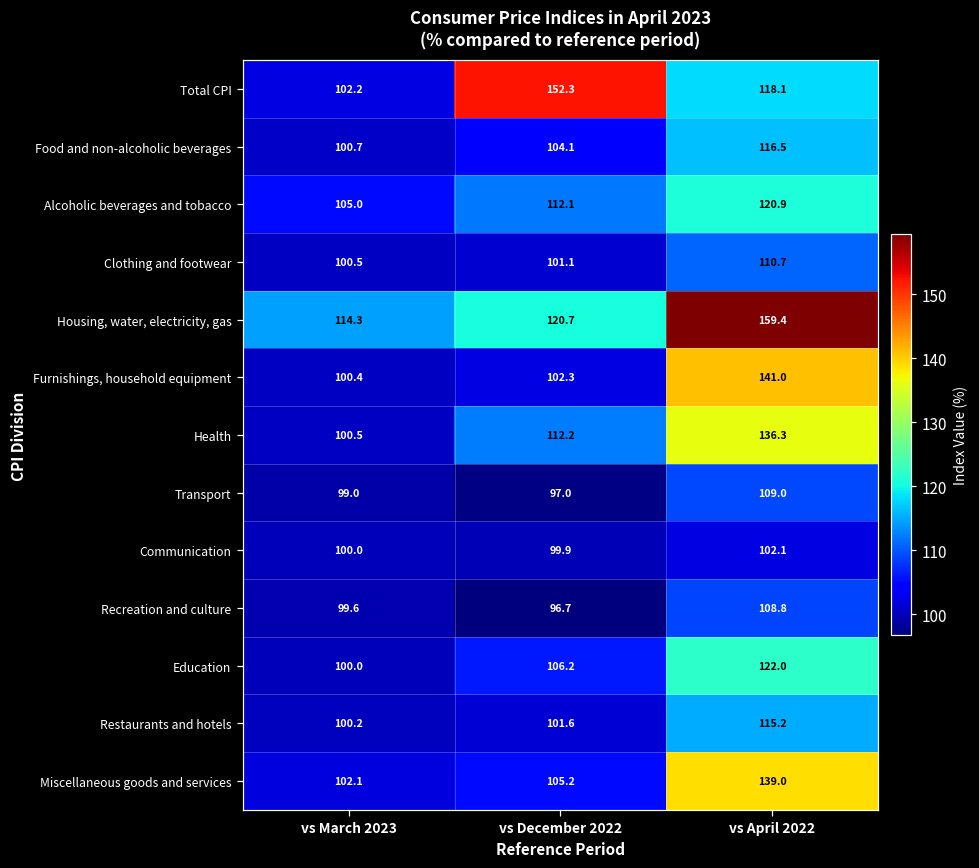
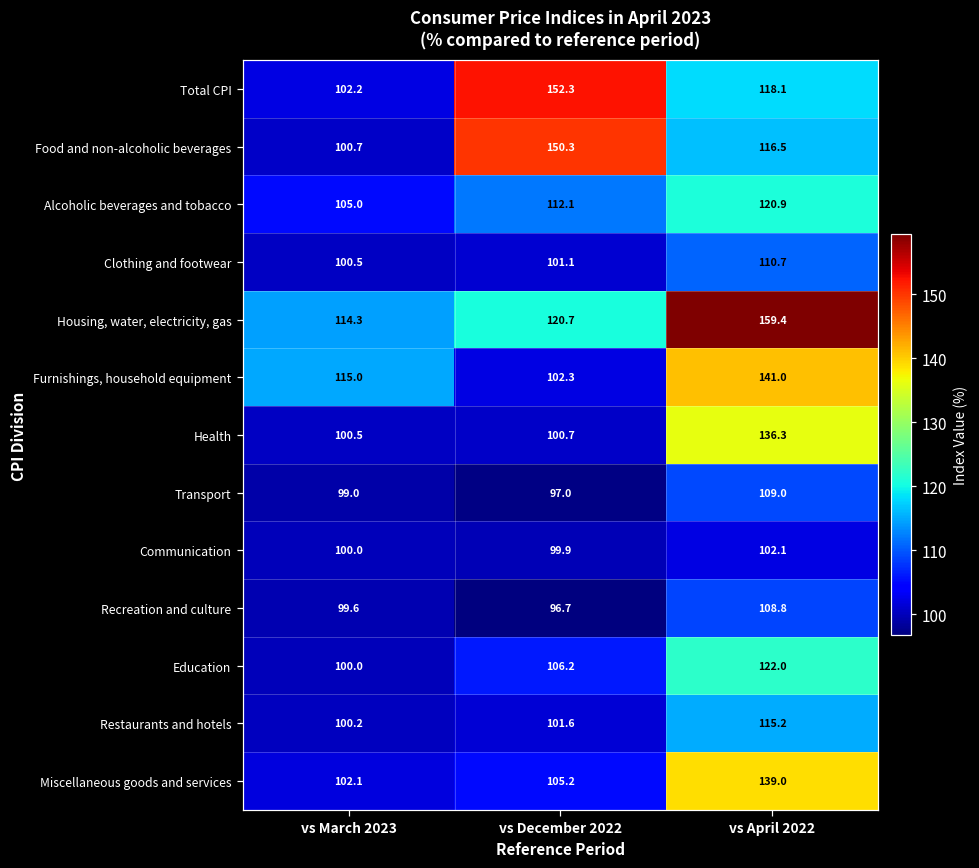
Food and non-alcoholic beverages, vs December 2022: 104.1 -> 150.3
Furnishings, household equipment, vs March 2023: 100.4 -> 115.0
Health, vs December 2022: 112.2 -> 100.7
